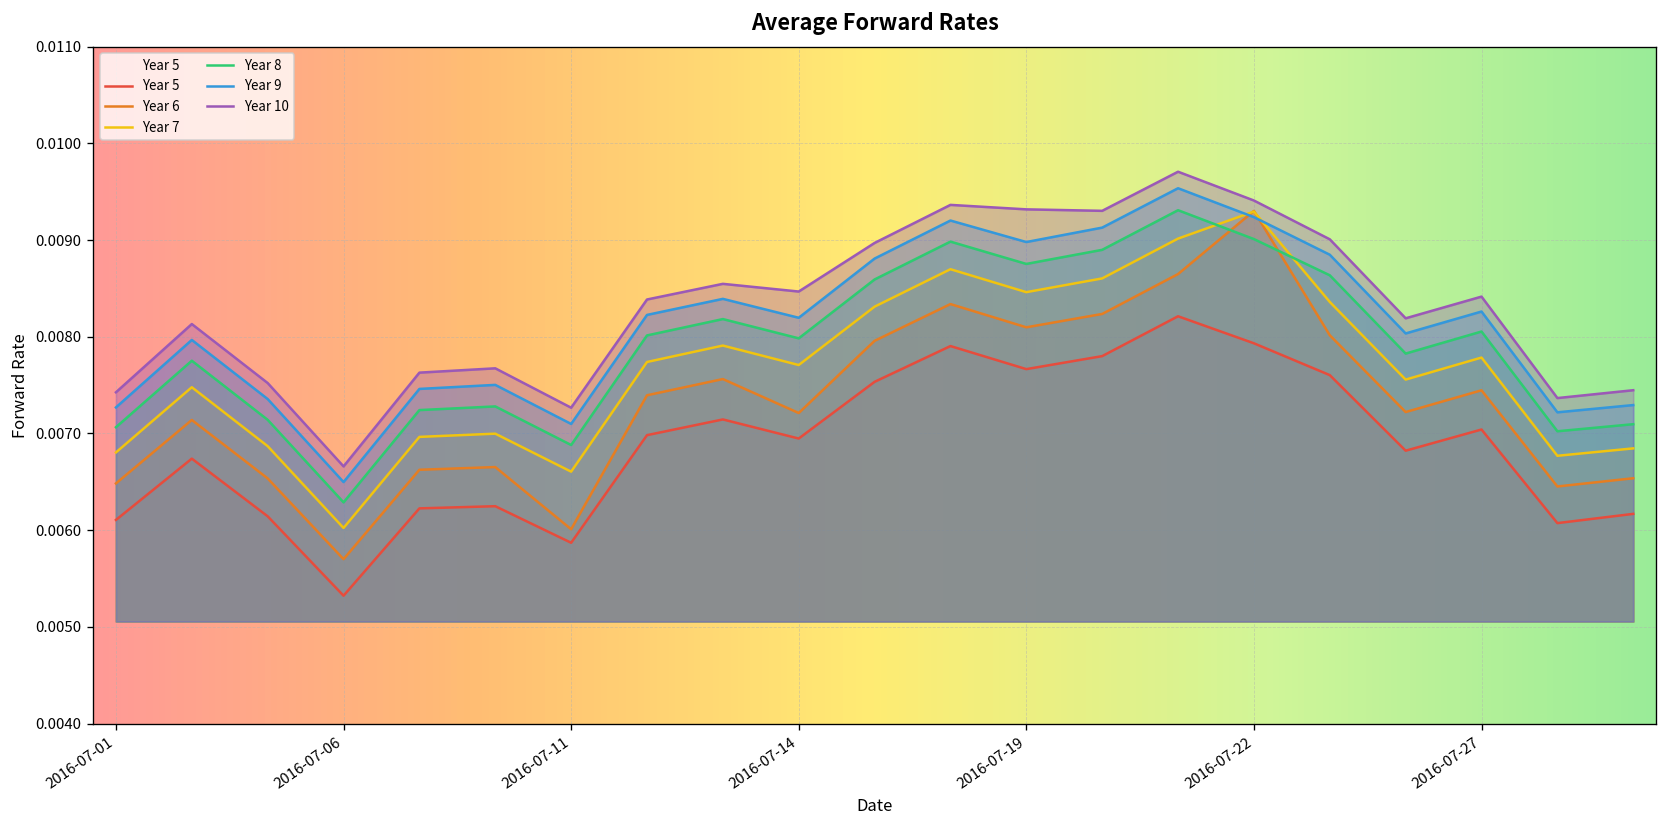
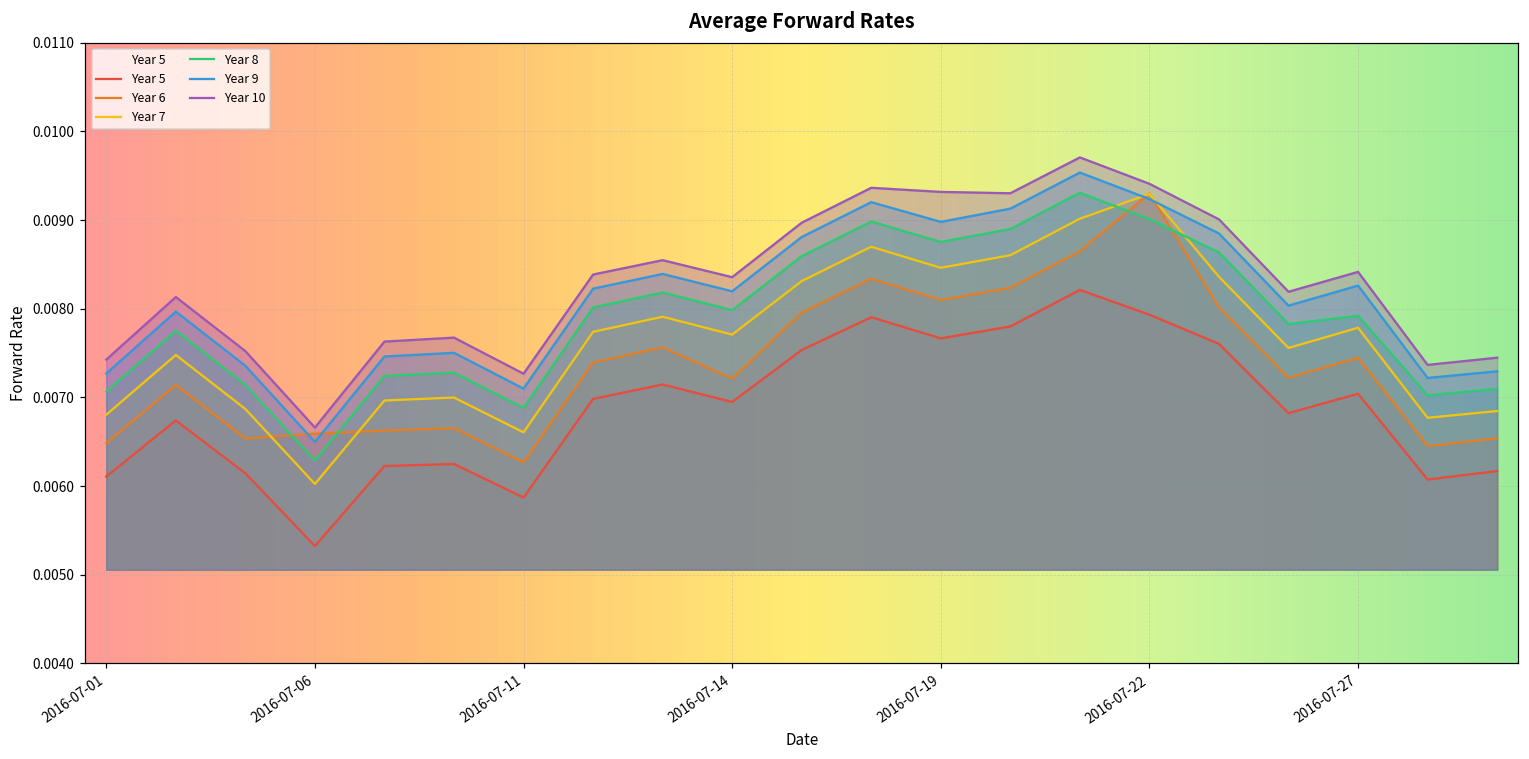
Year 6, 2016-07-06: 0.0057 -> 0.0066
Year 6, 2016-07-11: 0.0060 -> 0.0063
Year 10, 2016-07-14: 0.0085 -> 0.0084
Year 8, 2016-07-27: 0.0081 -> 0.0079
